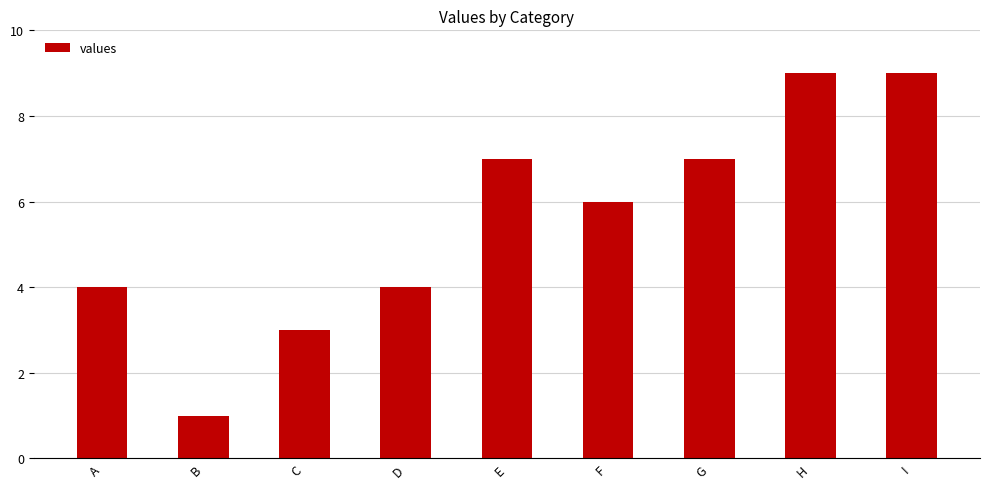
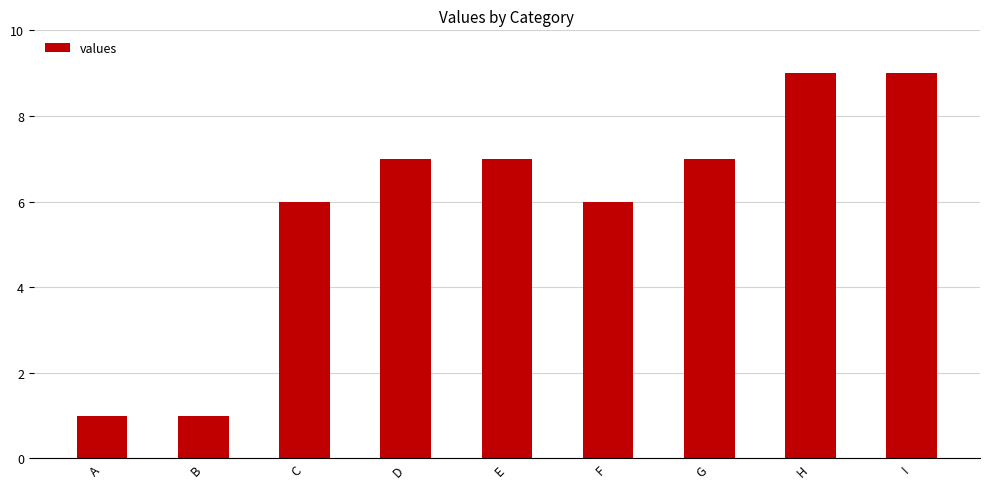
A: 4 -> 1
C: 3 -> 6
D: 4 -> 7
